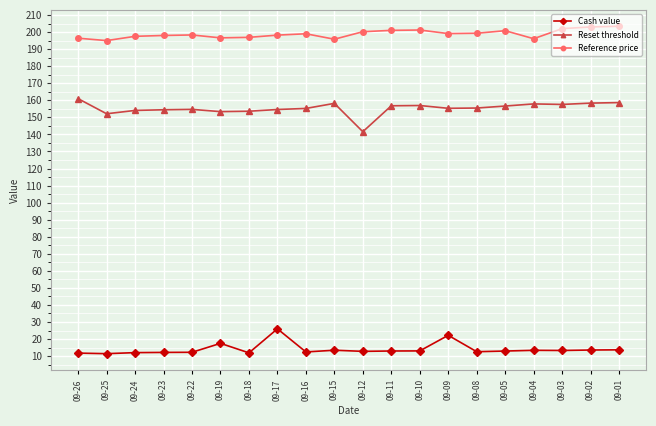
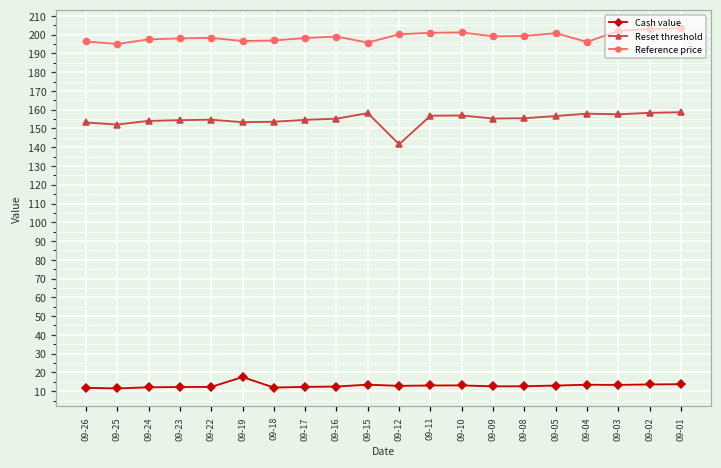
Reset threshold, 09-26: 161 -> 153
Cash value, 09-17: 26 -> 12
Cash value, 09-09: 22 -> 13
